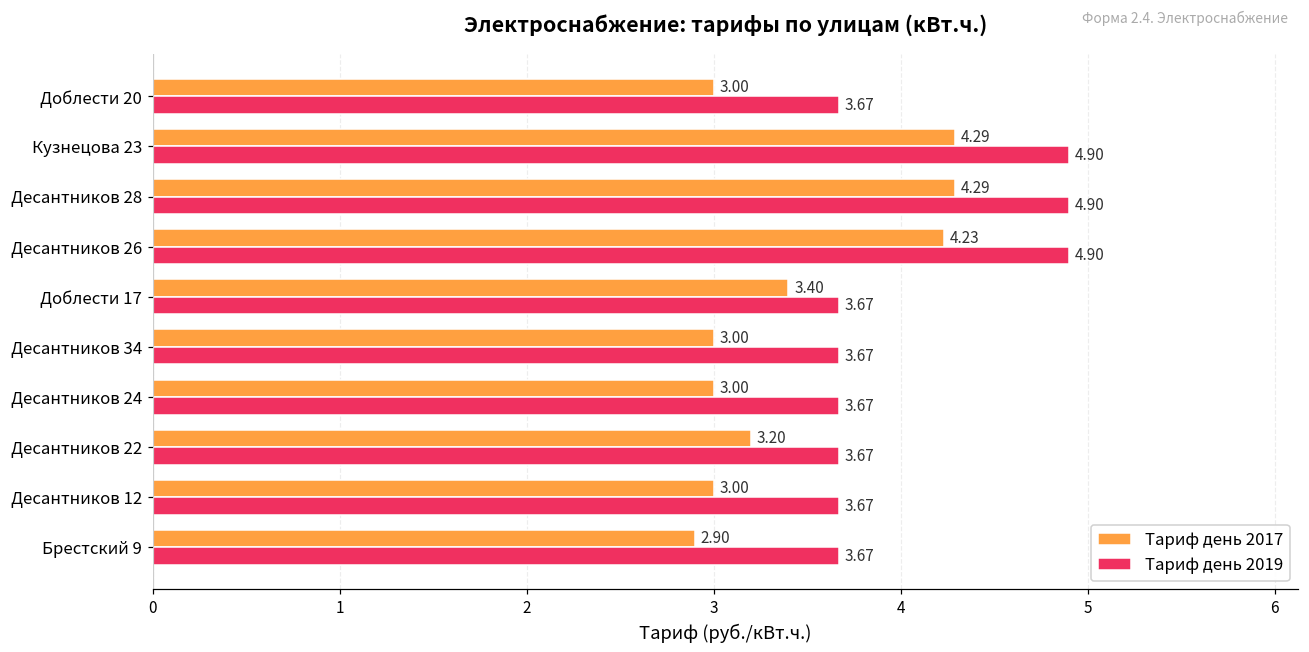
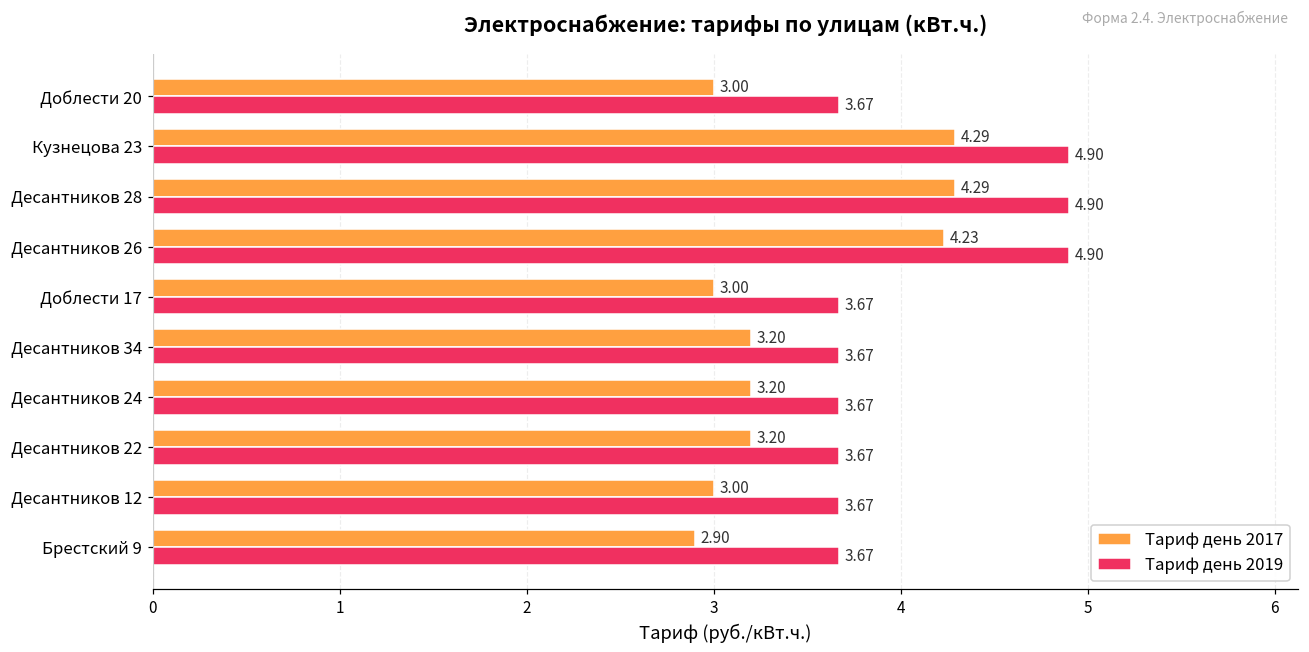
Тариф день 2017, Доблести 17: 3.40 -> 3.00
Тариф день 2017, Десантников 34: 3.00 -> 3.20
Тариф день 2017, Десантников 24: 3.00 -> 3.20
